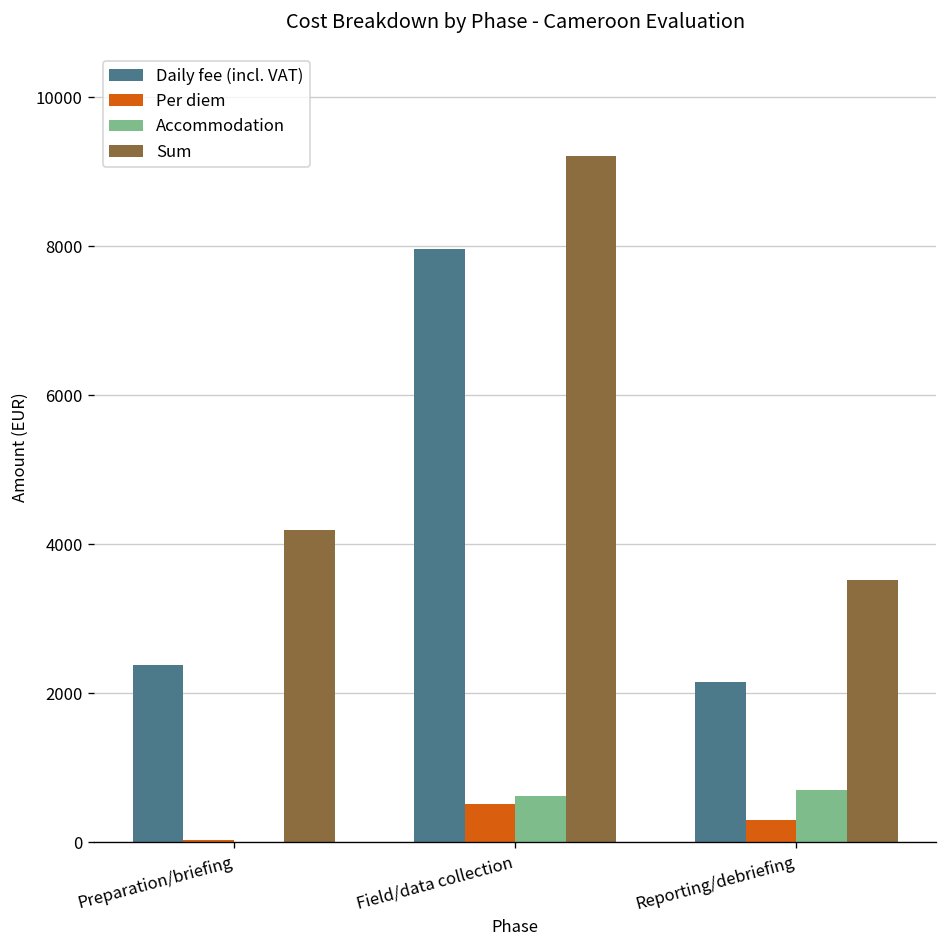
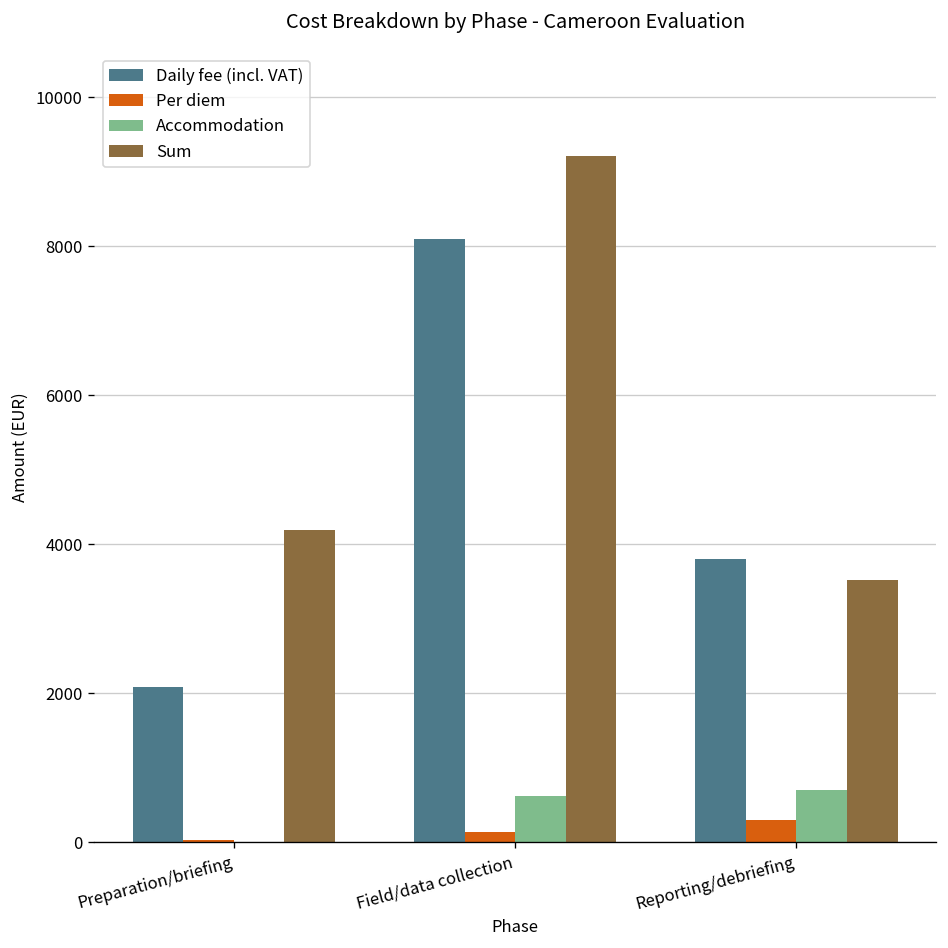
Daily fee (incl. VAT), Preparation/briefing: 2400 -> 2100
Daily fee (incl. VAT), Field/data collection: 8000 -> 8100
Per diem, Field/data collection: 500 -> 100
Daily fee (incl. VAT), Reporting/debriefing: 2100 -> 3800
